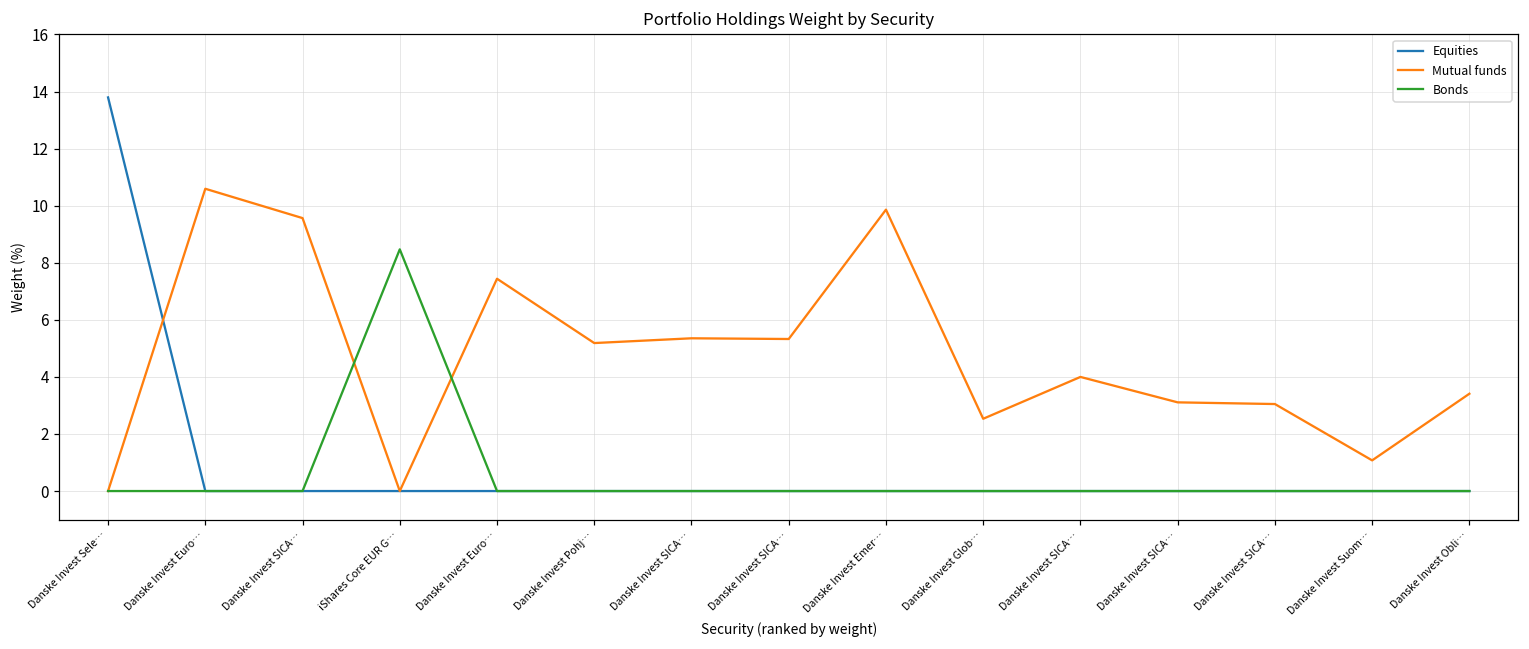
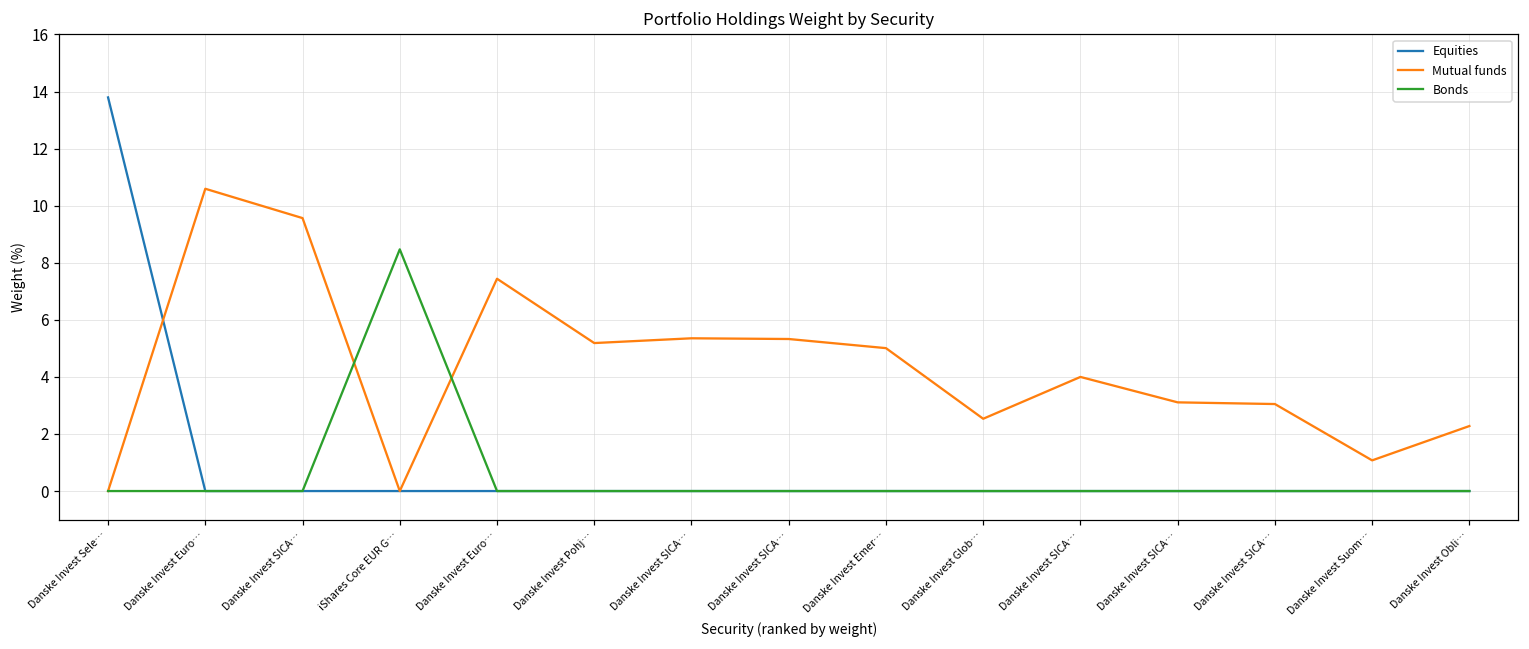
Mutual funds, Danske Invest Emer…: 9.9 -> 5.0
Mutual funds, Danske Invest Obli…: 3.4 -> 2.3
